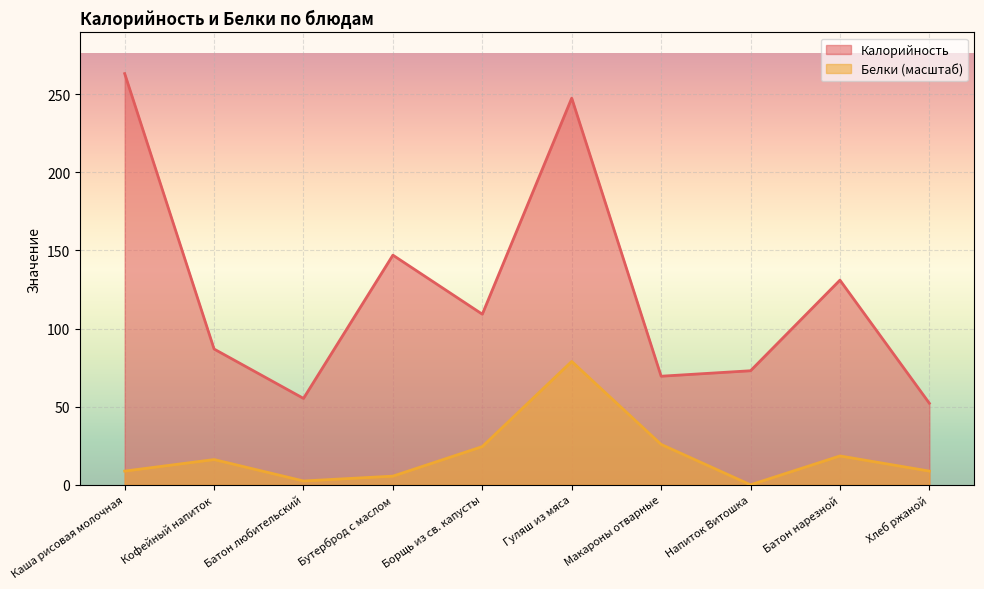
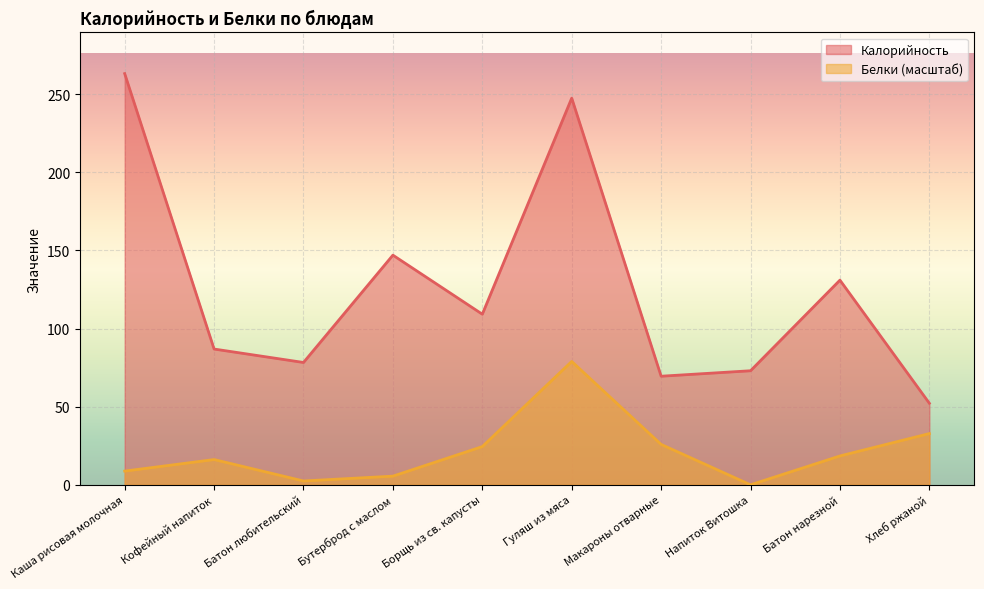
Калорийность, Батон любительский: 55 -> 78
Белки (масштаб), Хлеб ржаной: 9 -> 33
